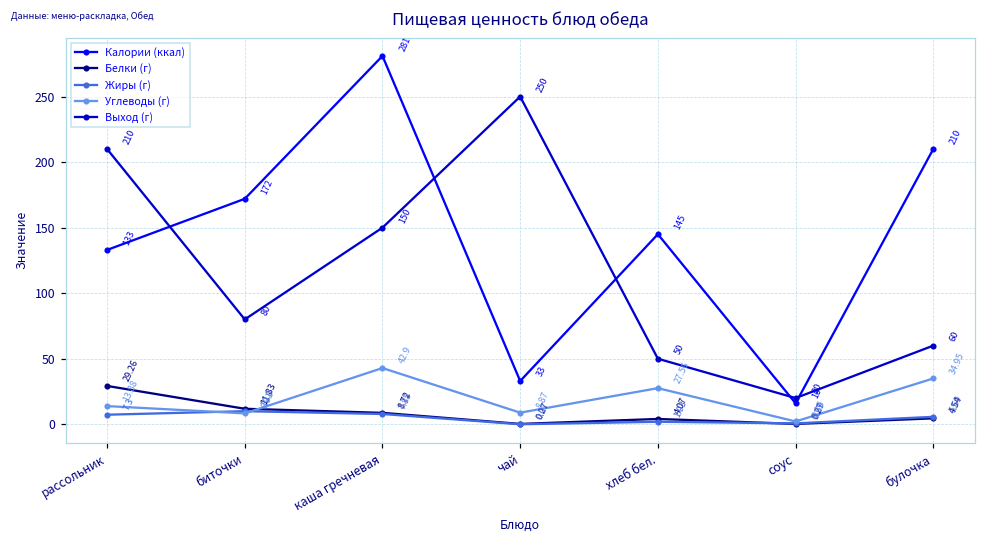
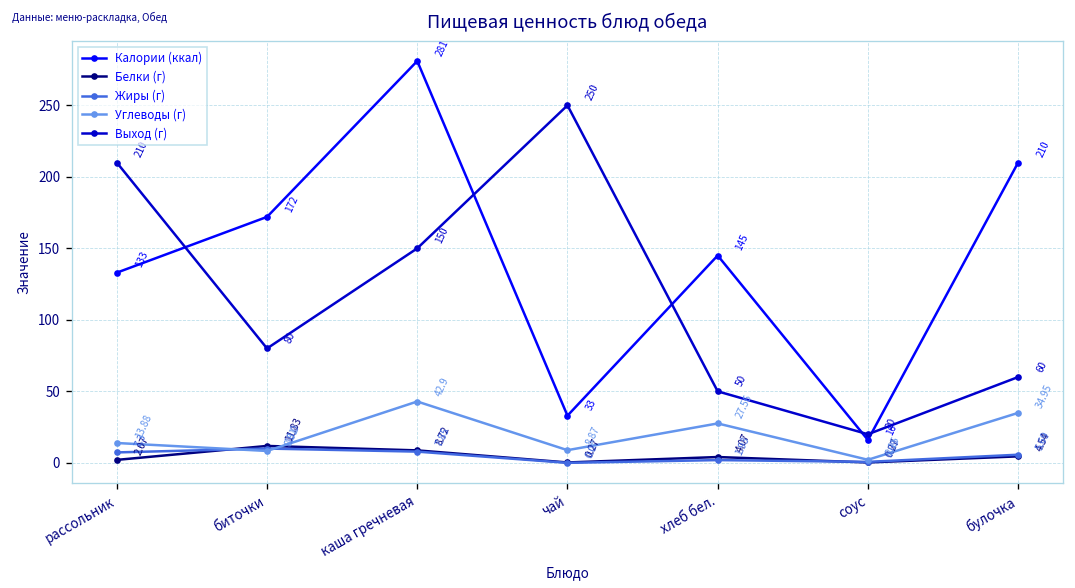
Белки (г), рассольник: 29.26 -> 2.07
